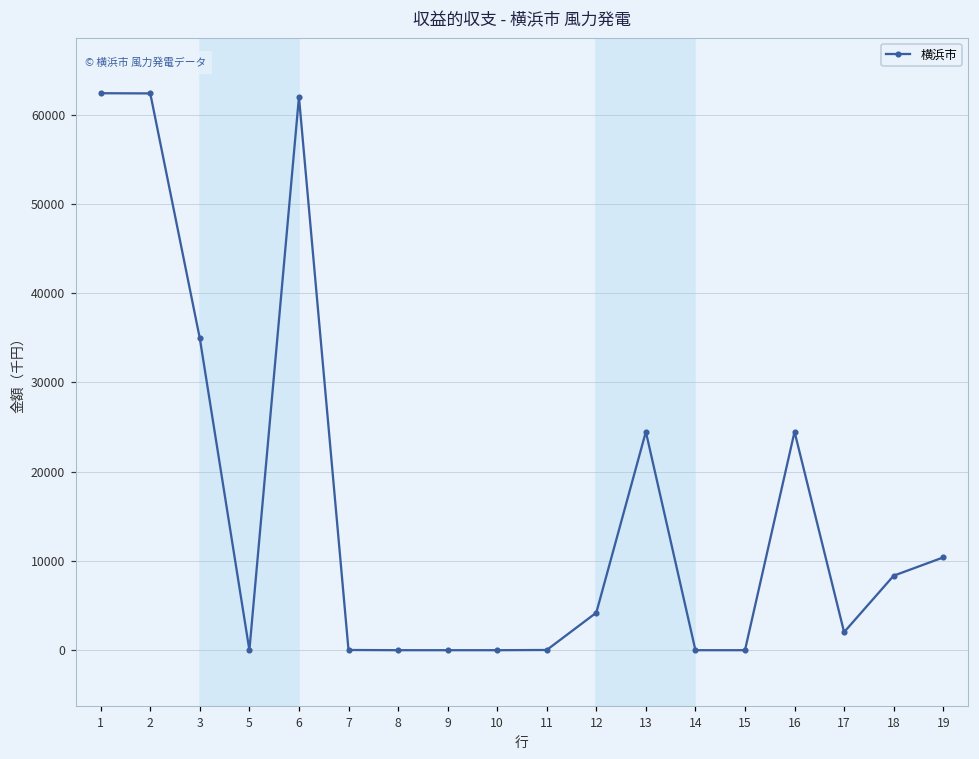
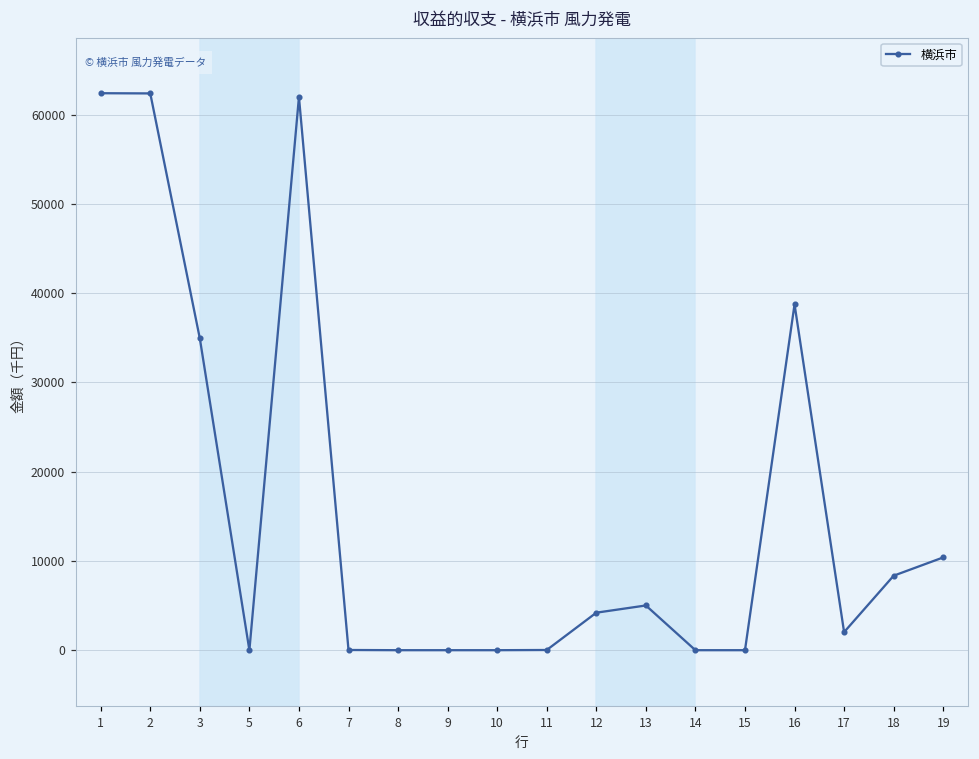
13: 24000 -> 5000
16: 24000 -> 39000
